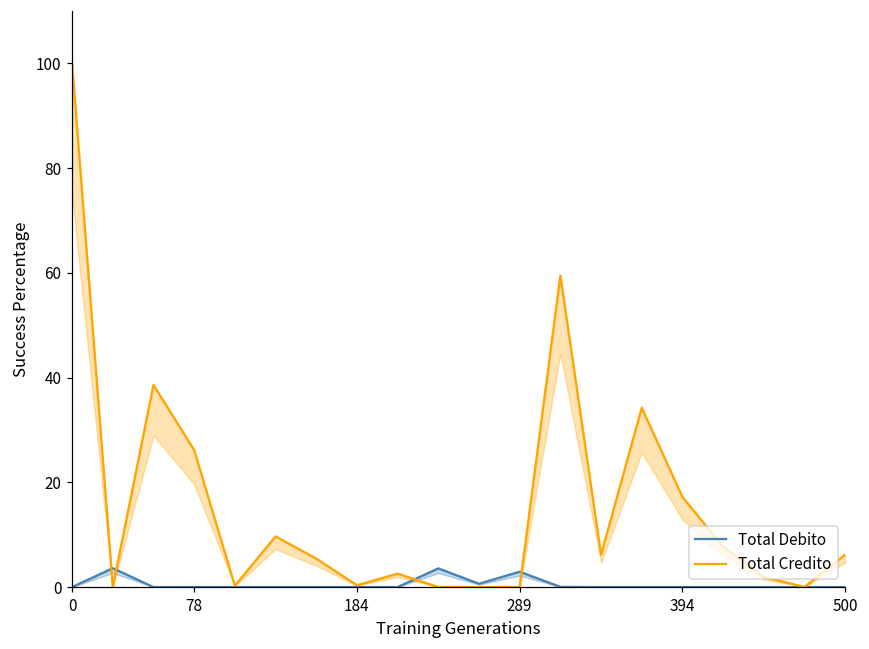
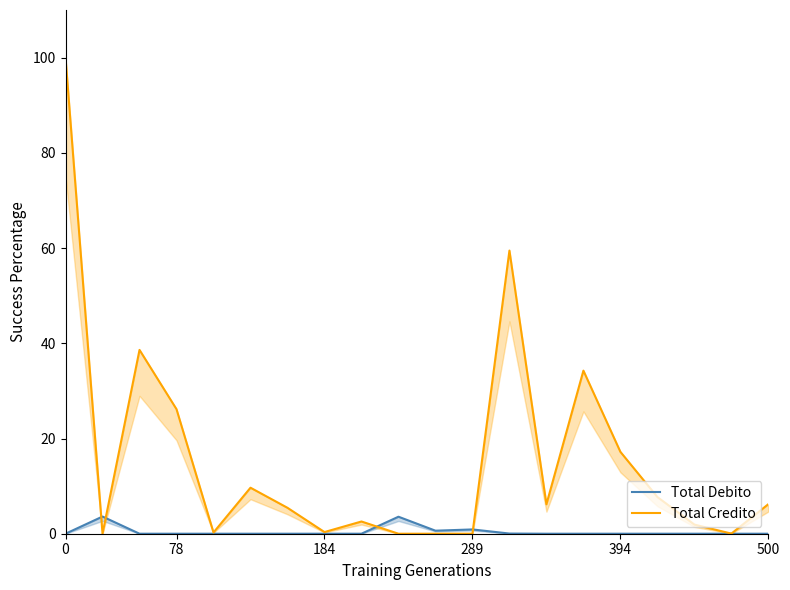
Total Debito, 289: 3 -> 1
